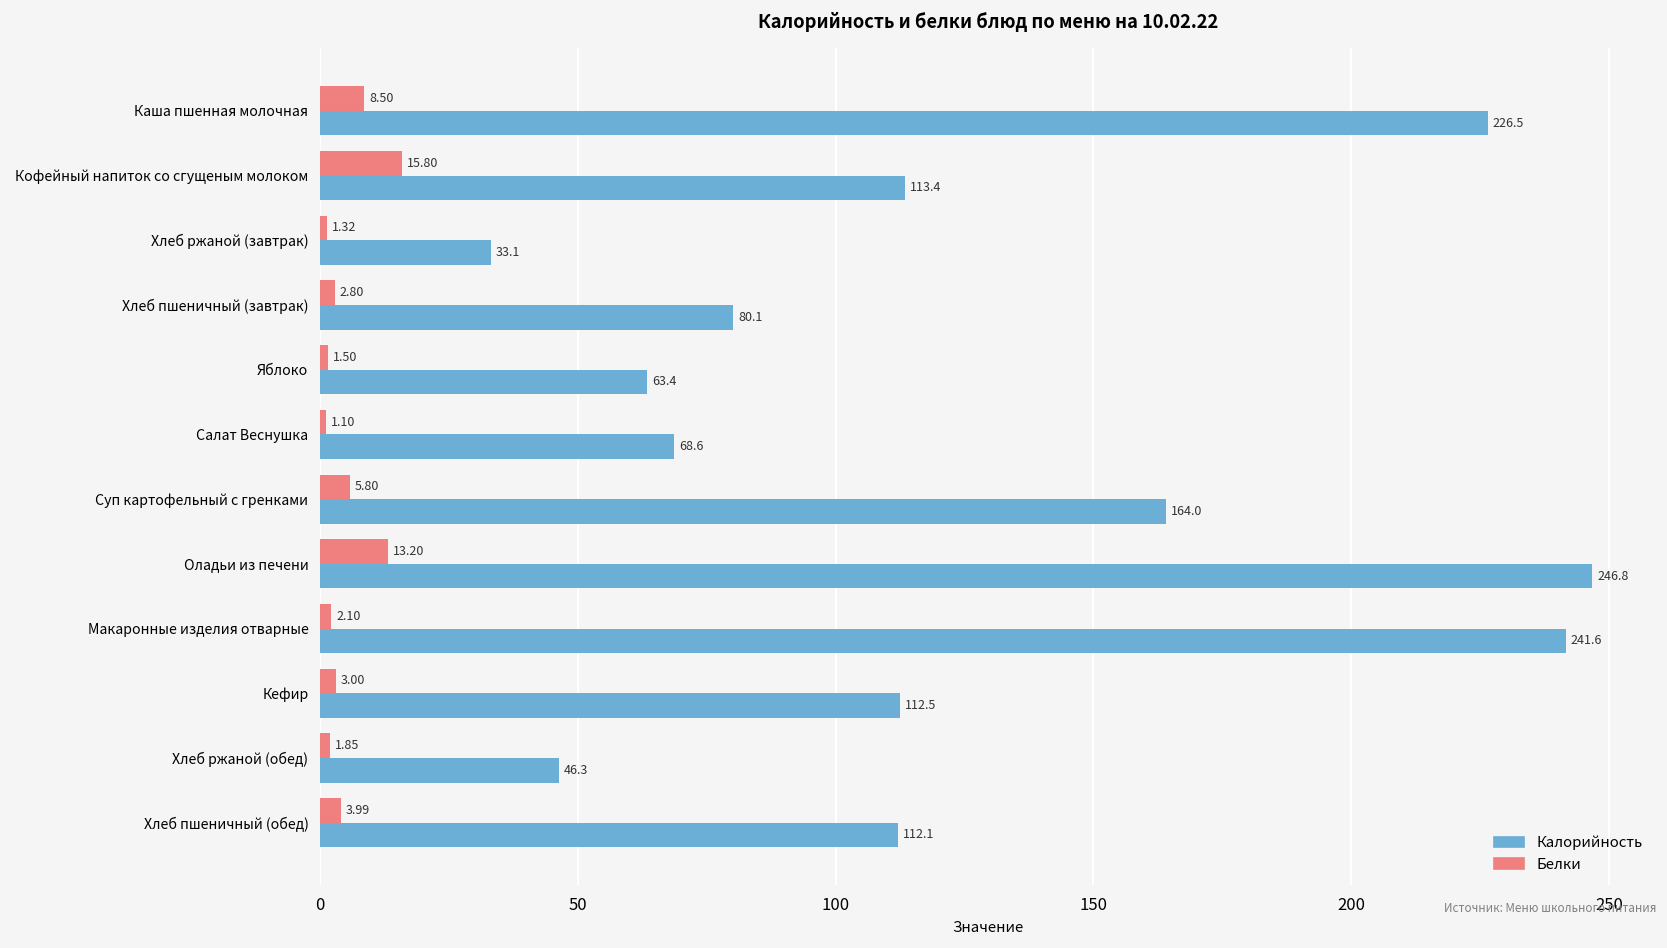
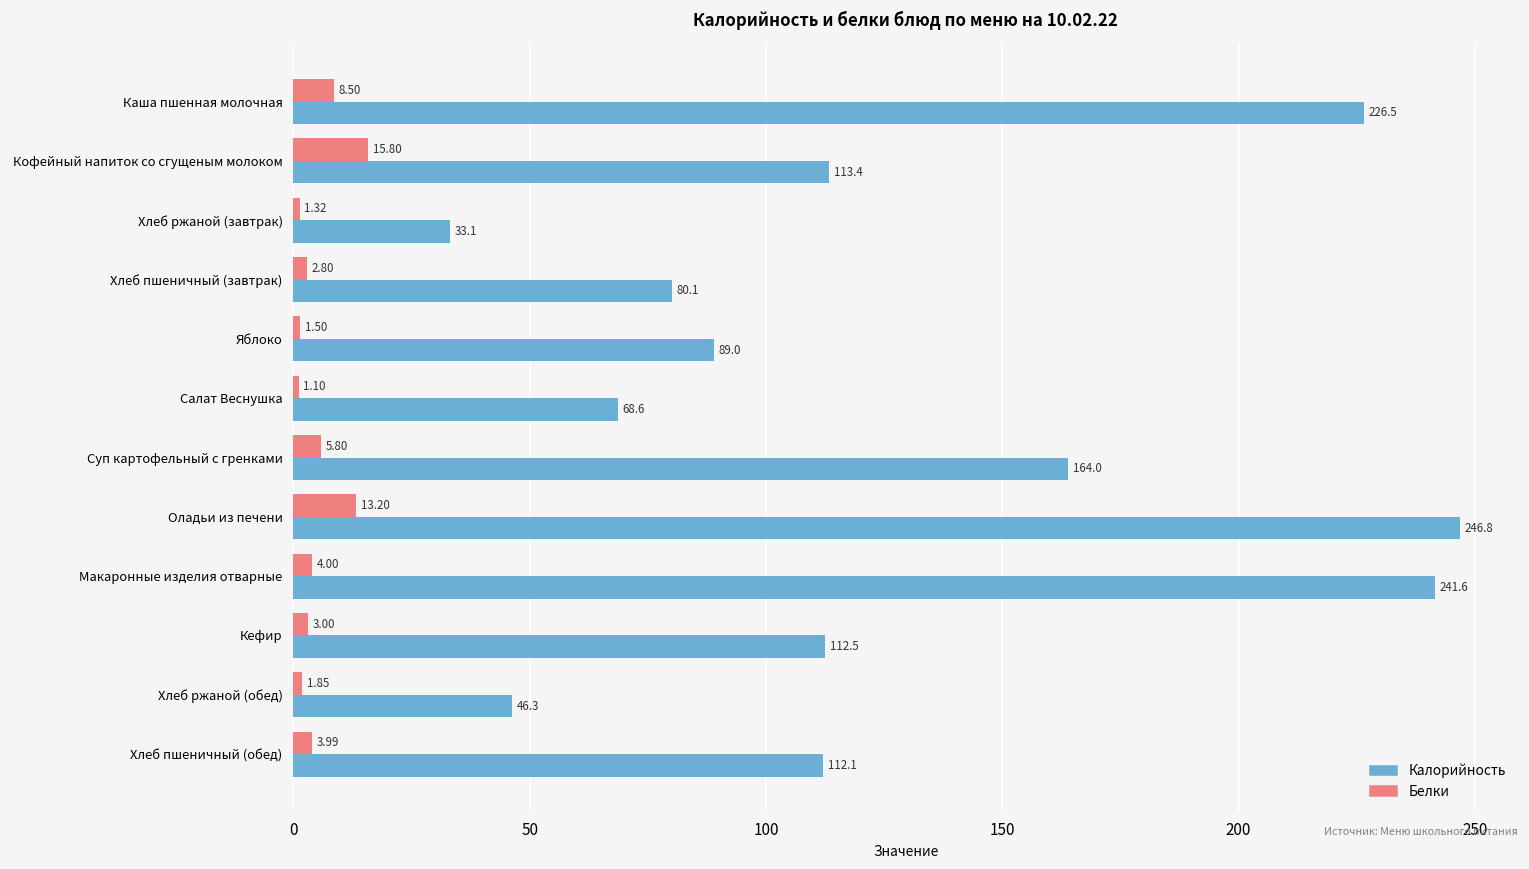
Калорийность, Яблоко: 63.4 -> 89.0
Белки, Макаронные изделия отварные: 2.10 -> 4.00
